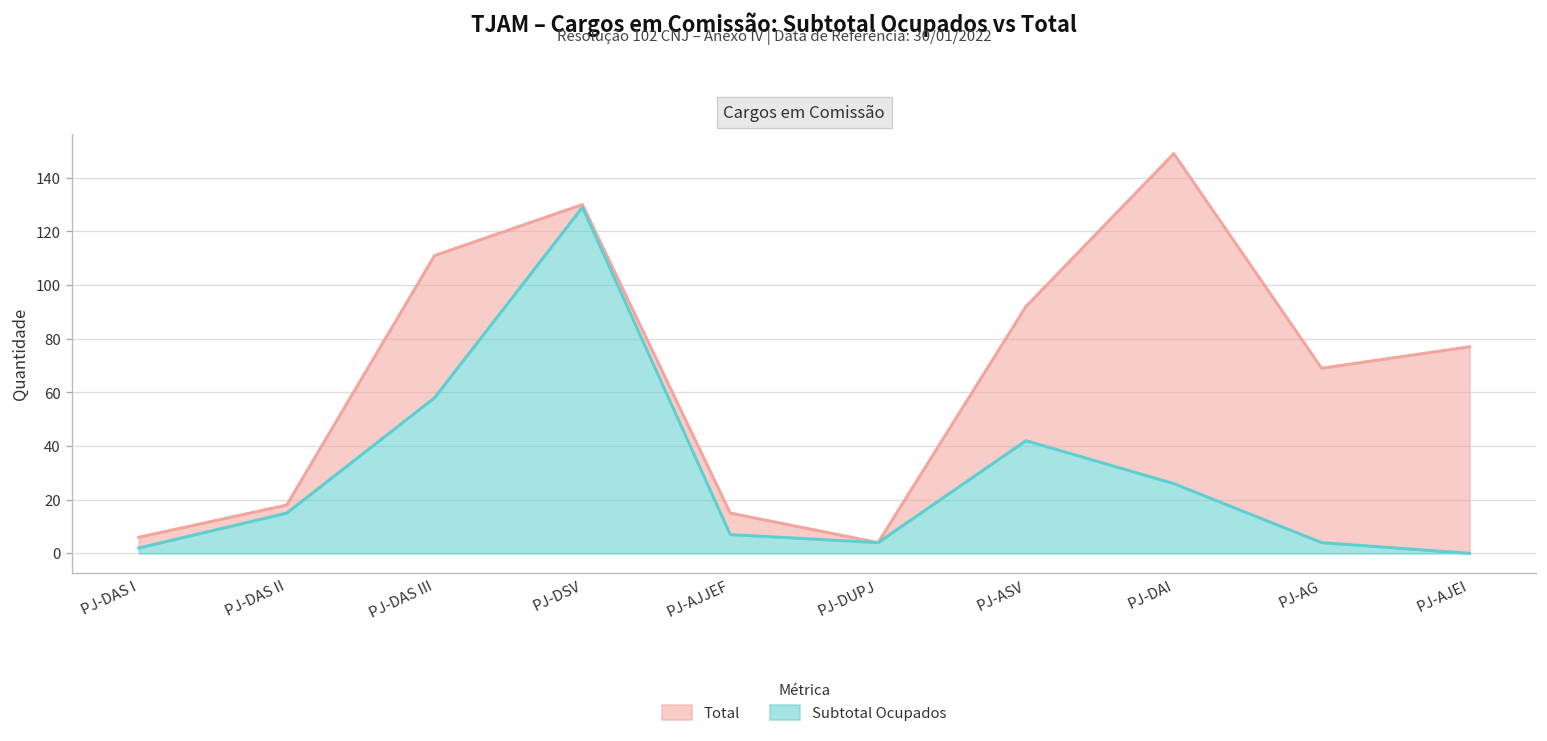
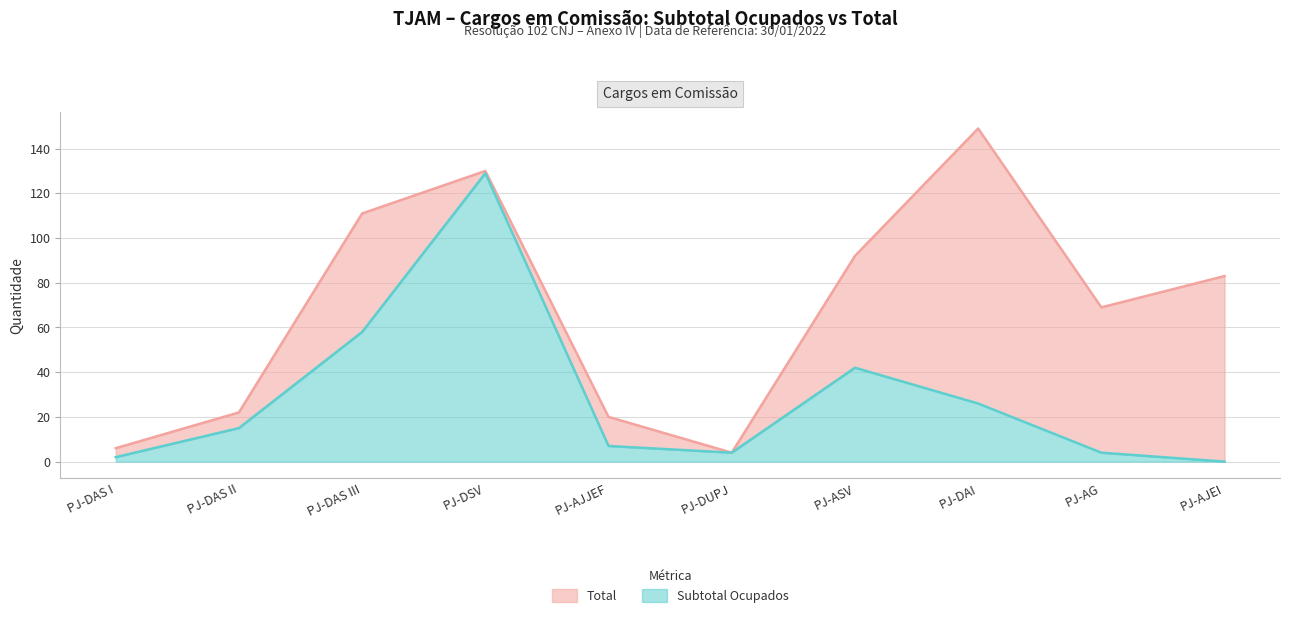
Total, PJ-DAS II: 18 -> 22
Total, PJ-AJJEF: 15 -> 20
Total, PJ-AJEI: 77 -> 83
